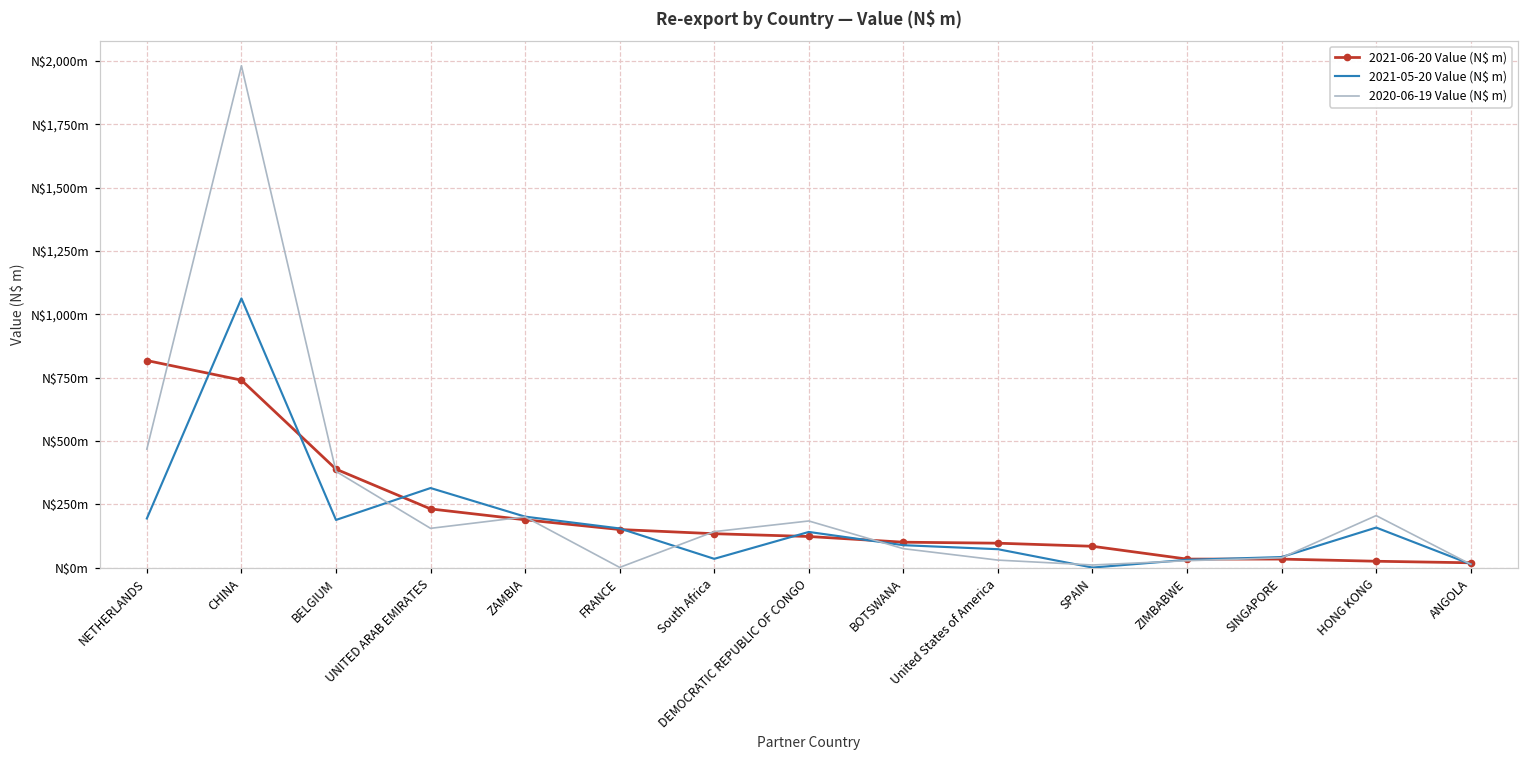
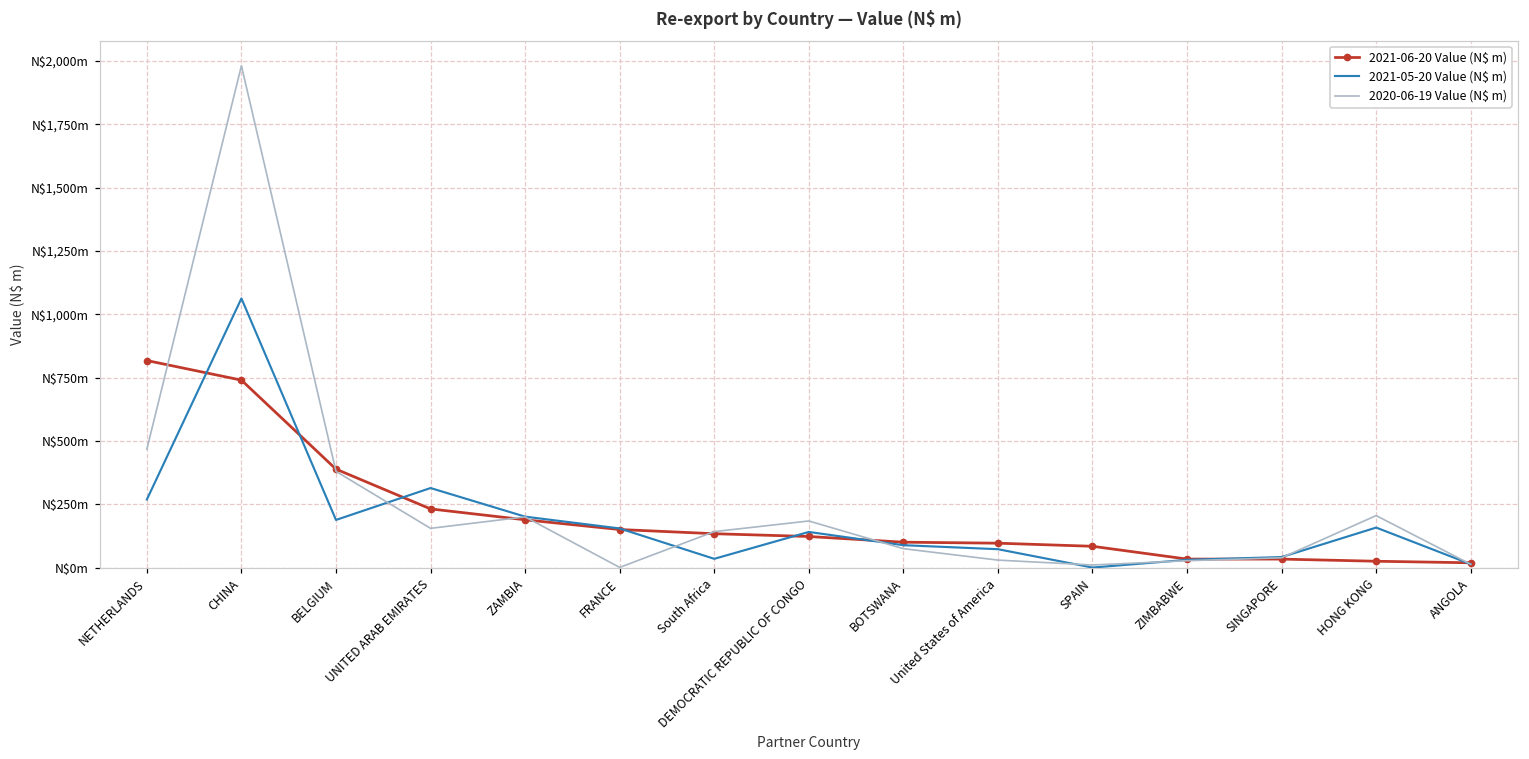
2021-05-20 Value (N$ m), NETHERLANDS: N$190m -> N$270m
